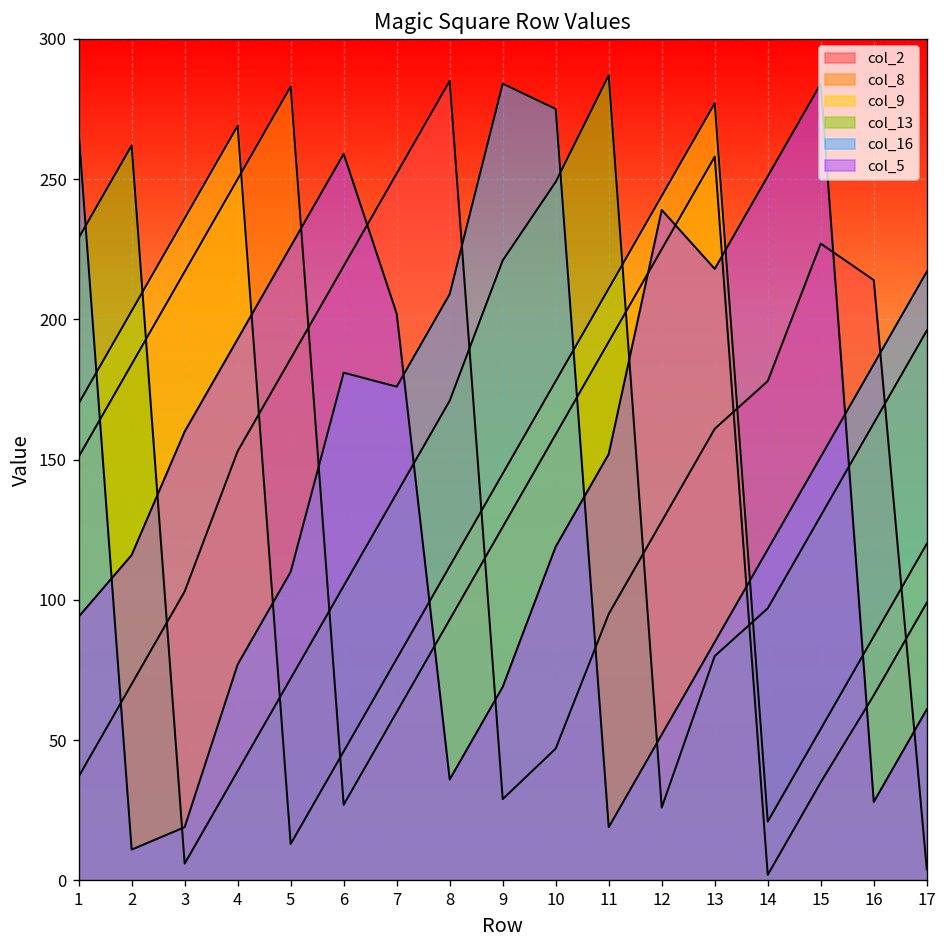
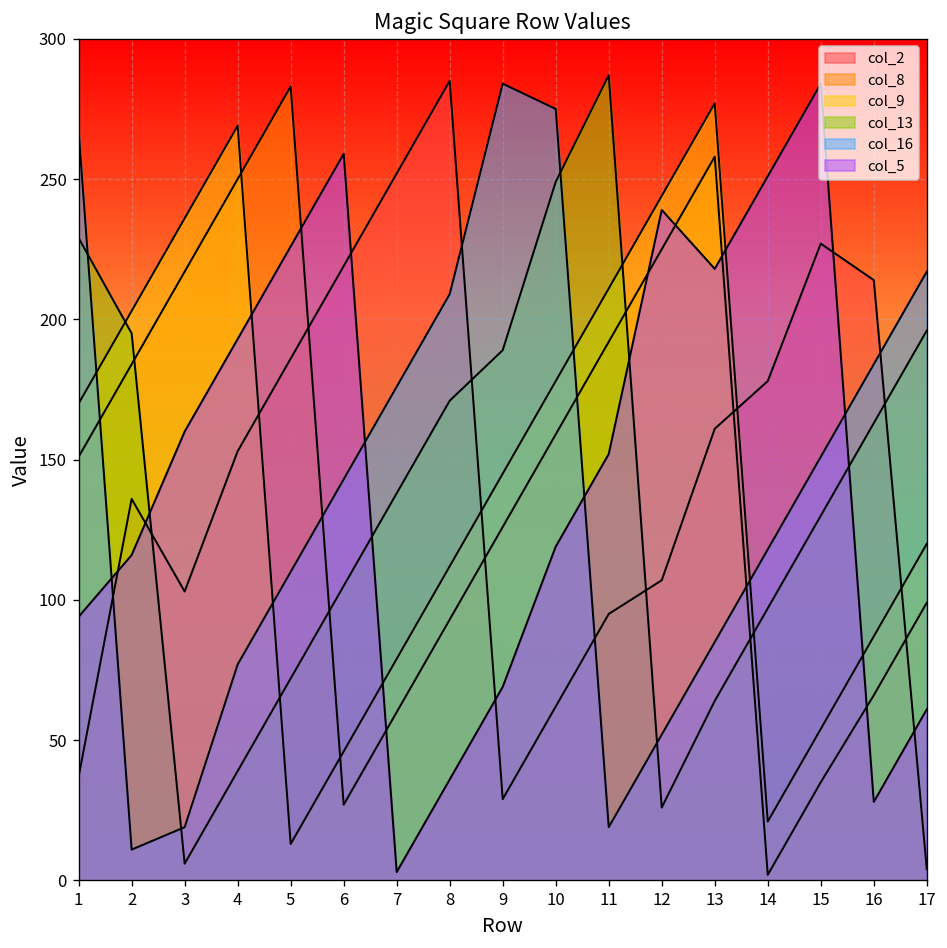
col_2, 2: 70 -> 136
col_13, 2: 262 -> 195
col_16, 6: 181 -> 143
col_5, 7: 202 -> 3
col_13, 9: 221 -> 189
col_2, 10: 47 -> 62
col_2, 12: 128 -> 107
col_13, 13: 80 -> 64
